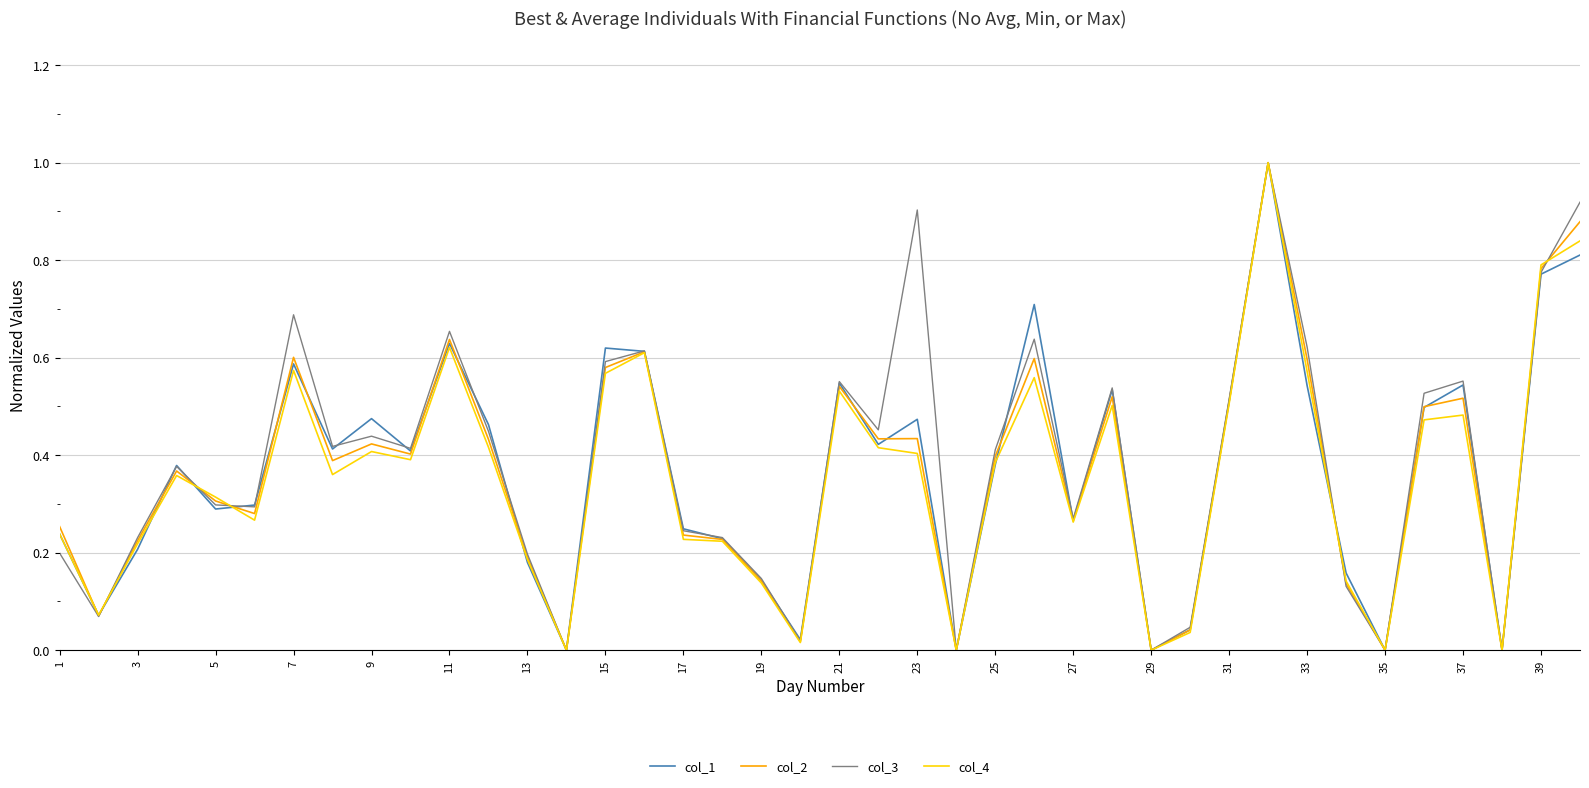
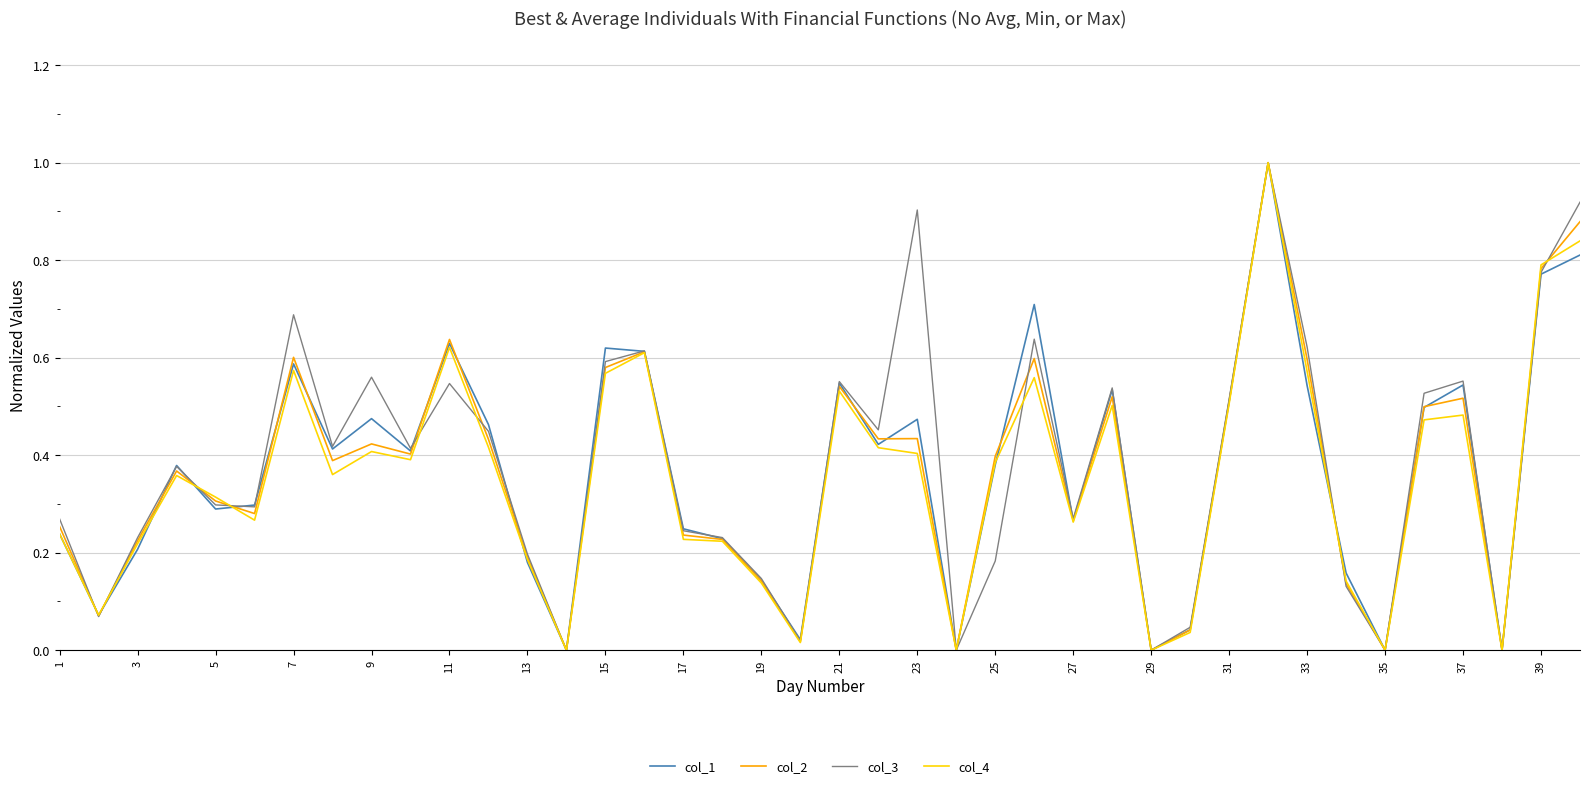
col_3, 1: 0.20 -> 0.27
col_3, 9: 0.44 -> 0.56
col_3, 11: 0.65 -> 0.55
col_3, 25: 0.41 -> 0.18
